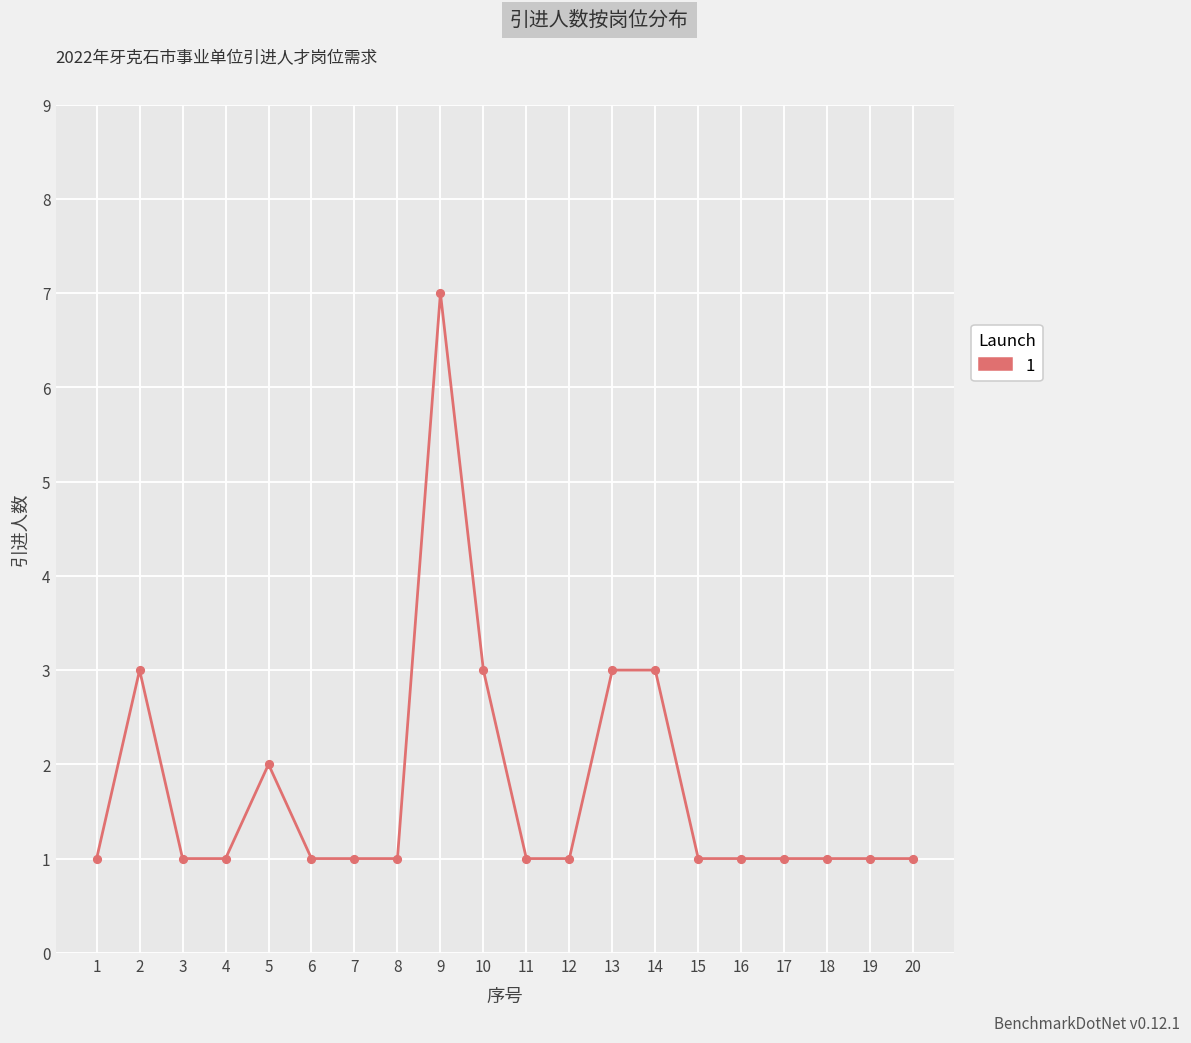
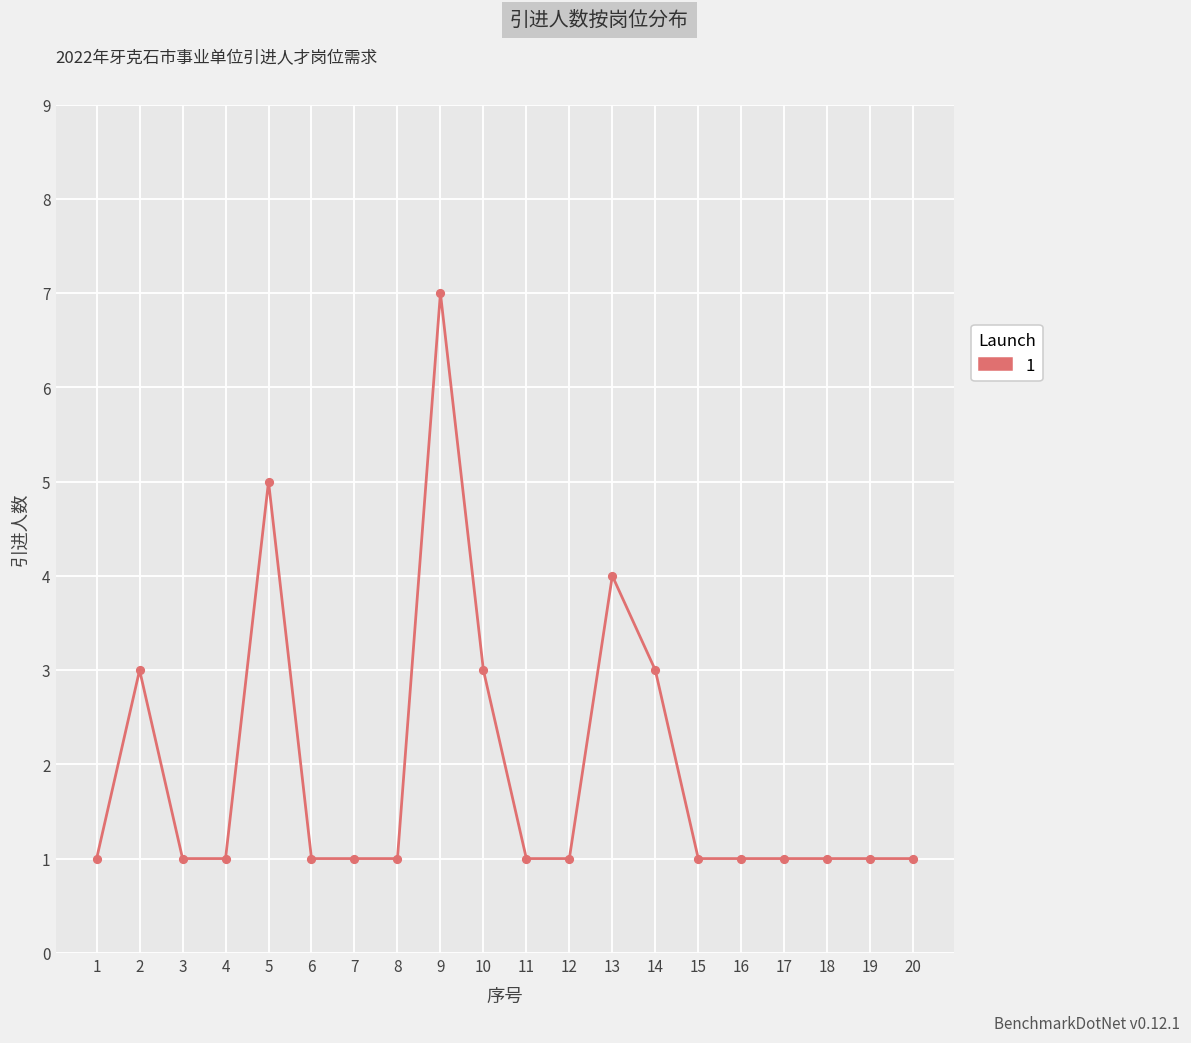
5: 2 -> 5
13: 3 -> 4
